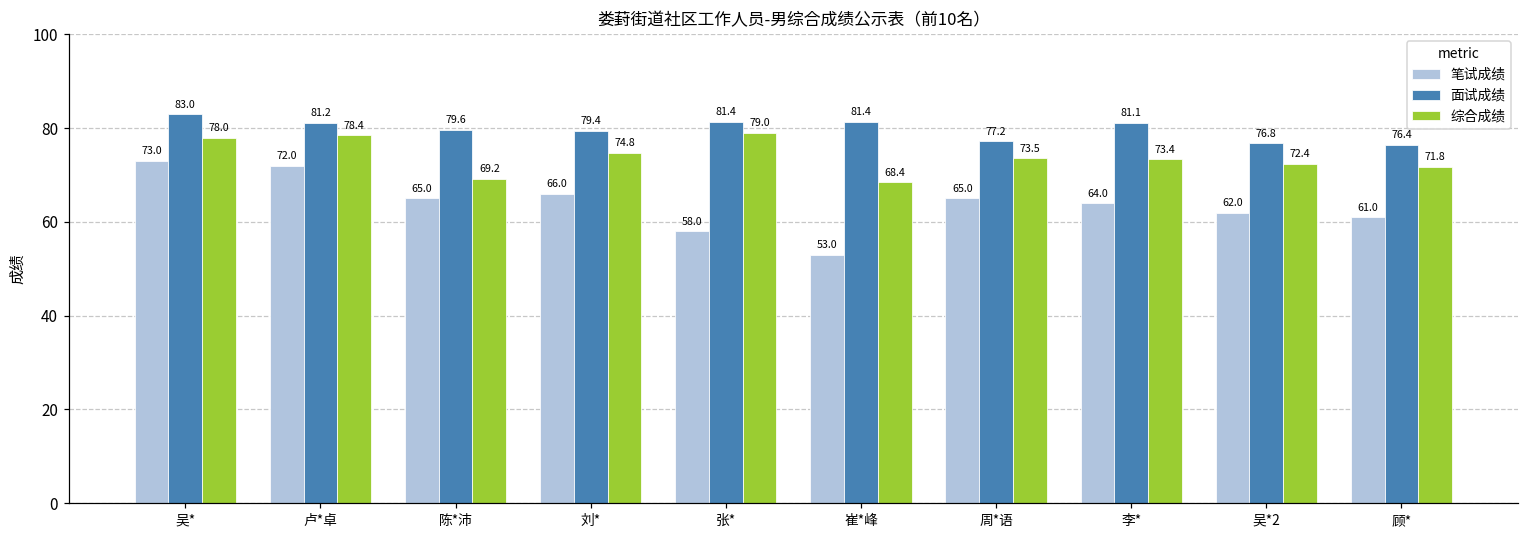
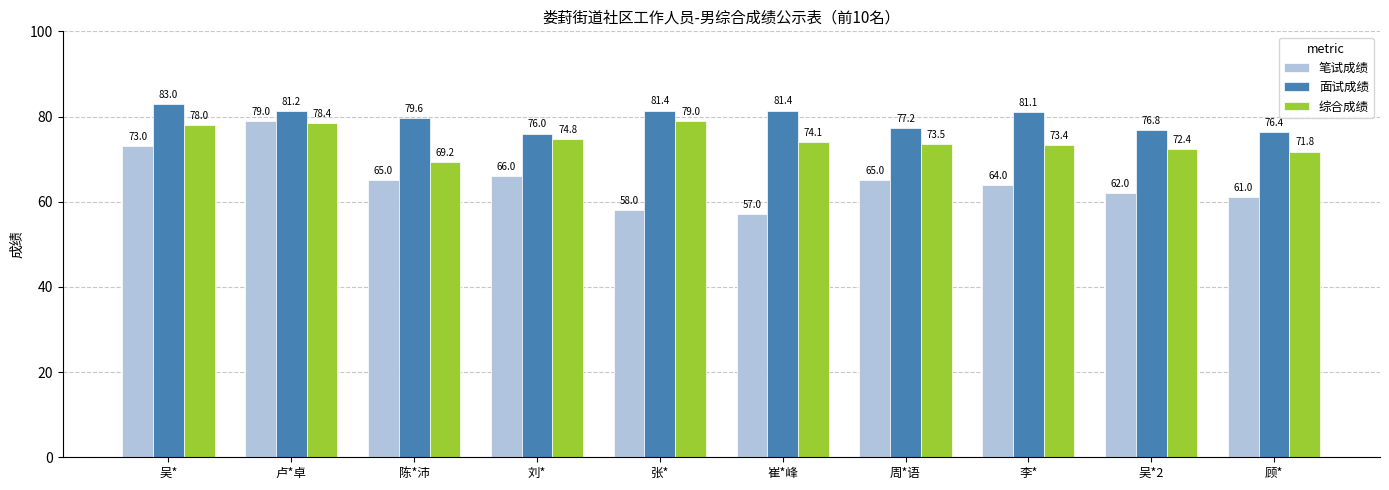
笔试成绩, 卢*卓: 72.0 -> 79.0
面试成绩, 刘*: 79.4 -> 76.0
笔试成绩, 崔*峰: 53.0 -> 57.0
综合成绩, 崔*峰: 68.4 -> 74.1
